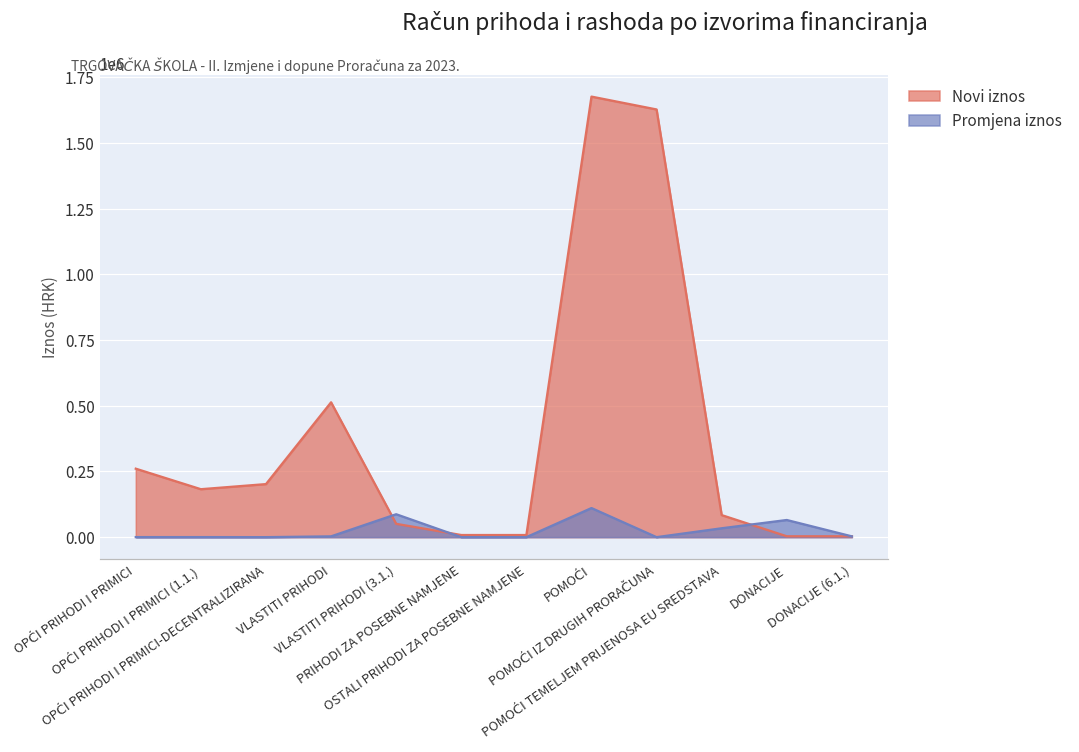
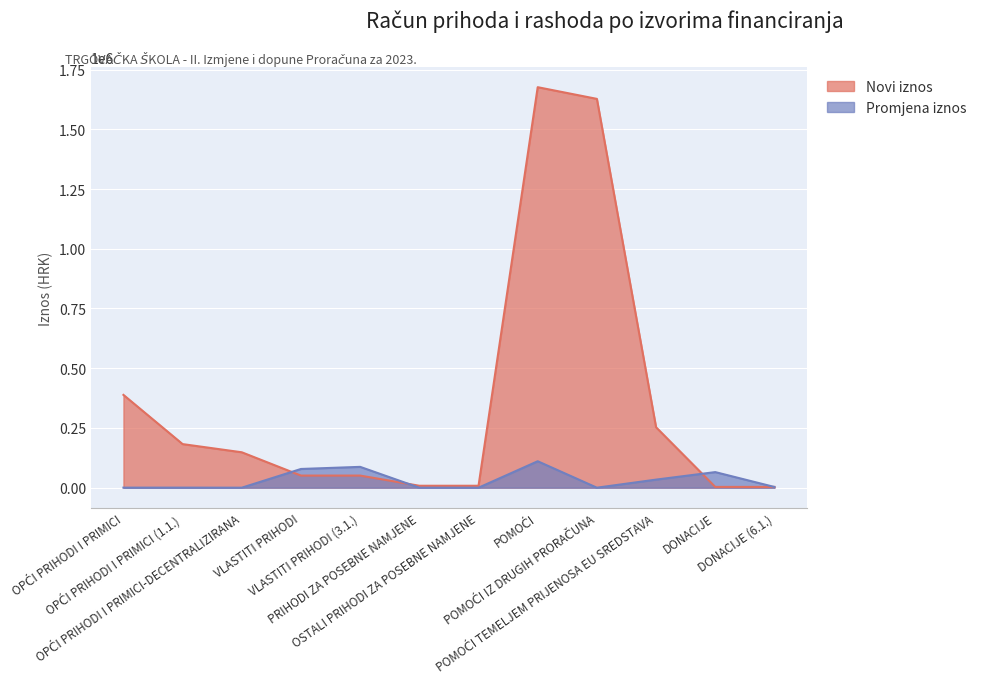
Novi iznos, OPĆI PRIHODI I PRIMICI: 260000 -> 390000
Novi iznos, OPĆI PRIHODI I PRIMICI-DECENTRALIZIRANA: 200000 -> 150000
Novi iznos, VLASTITI PRIHODI: 510000 -> 50000
Promjena iznos, VLASTITI PRIHODI: 0 -> 80000
Novi iznos, POMOĆI TEMELJEM PRIJENOSA EU SREDSTAVA: 80000 -> 250000
